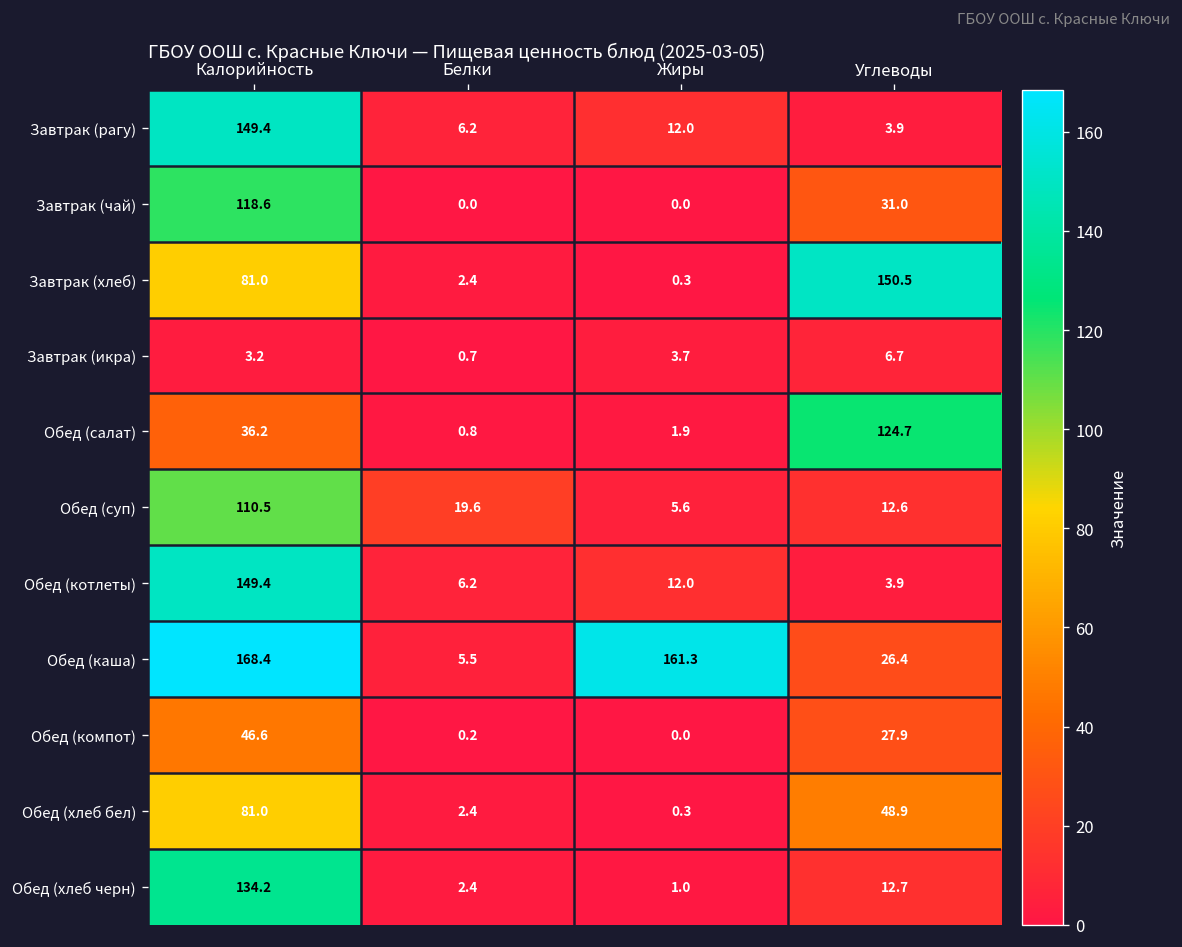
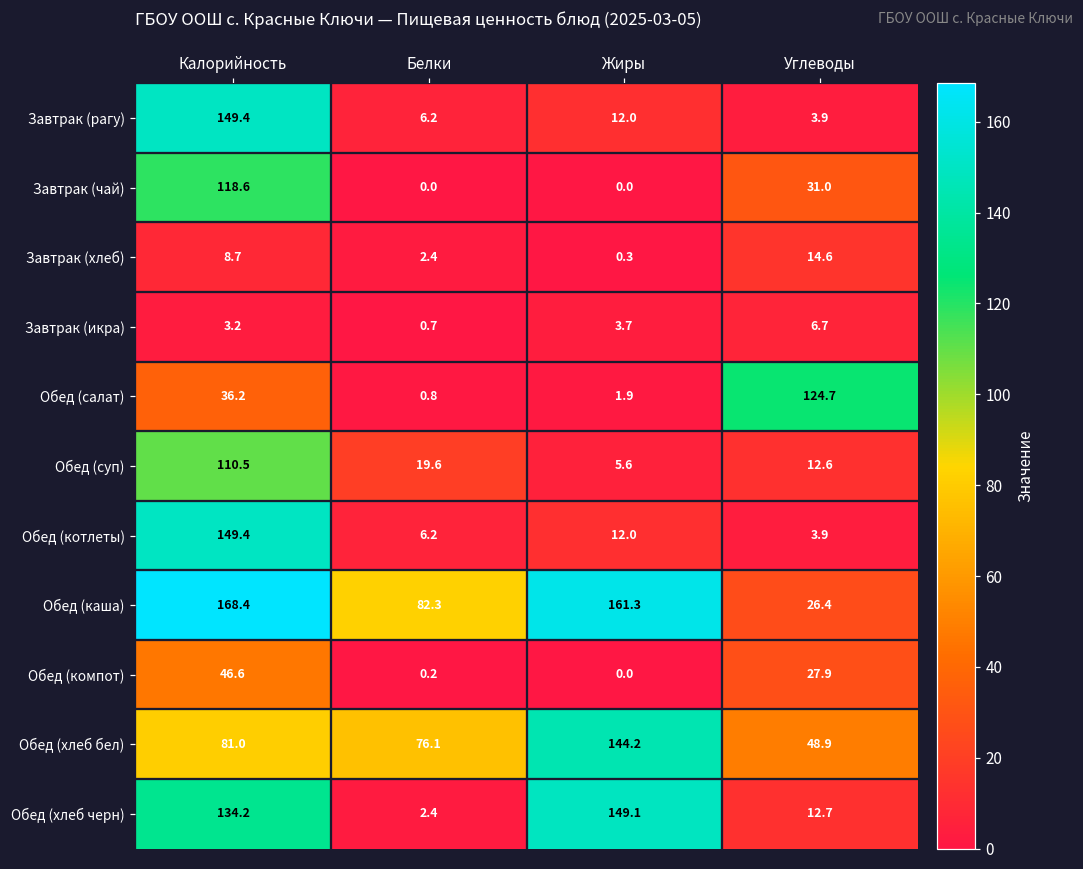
Завтрак (хлеб), Калорийность: 81.0 -> 8.7
Завтрак (хлеб), Углеводы: 150.5 -> 14.6
Обед (каша), Белки: 5.5 -> 82.3
Обед (хлеб бел), Белки: 2.4 -> 76.1
Обед (хлеб бел), Жиры: 0.3 -> 144.2
Обед (хлеб черн), Жиры: 1.0 -> 149.1
